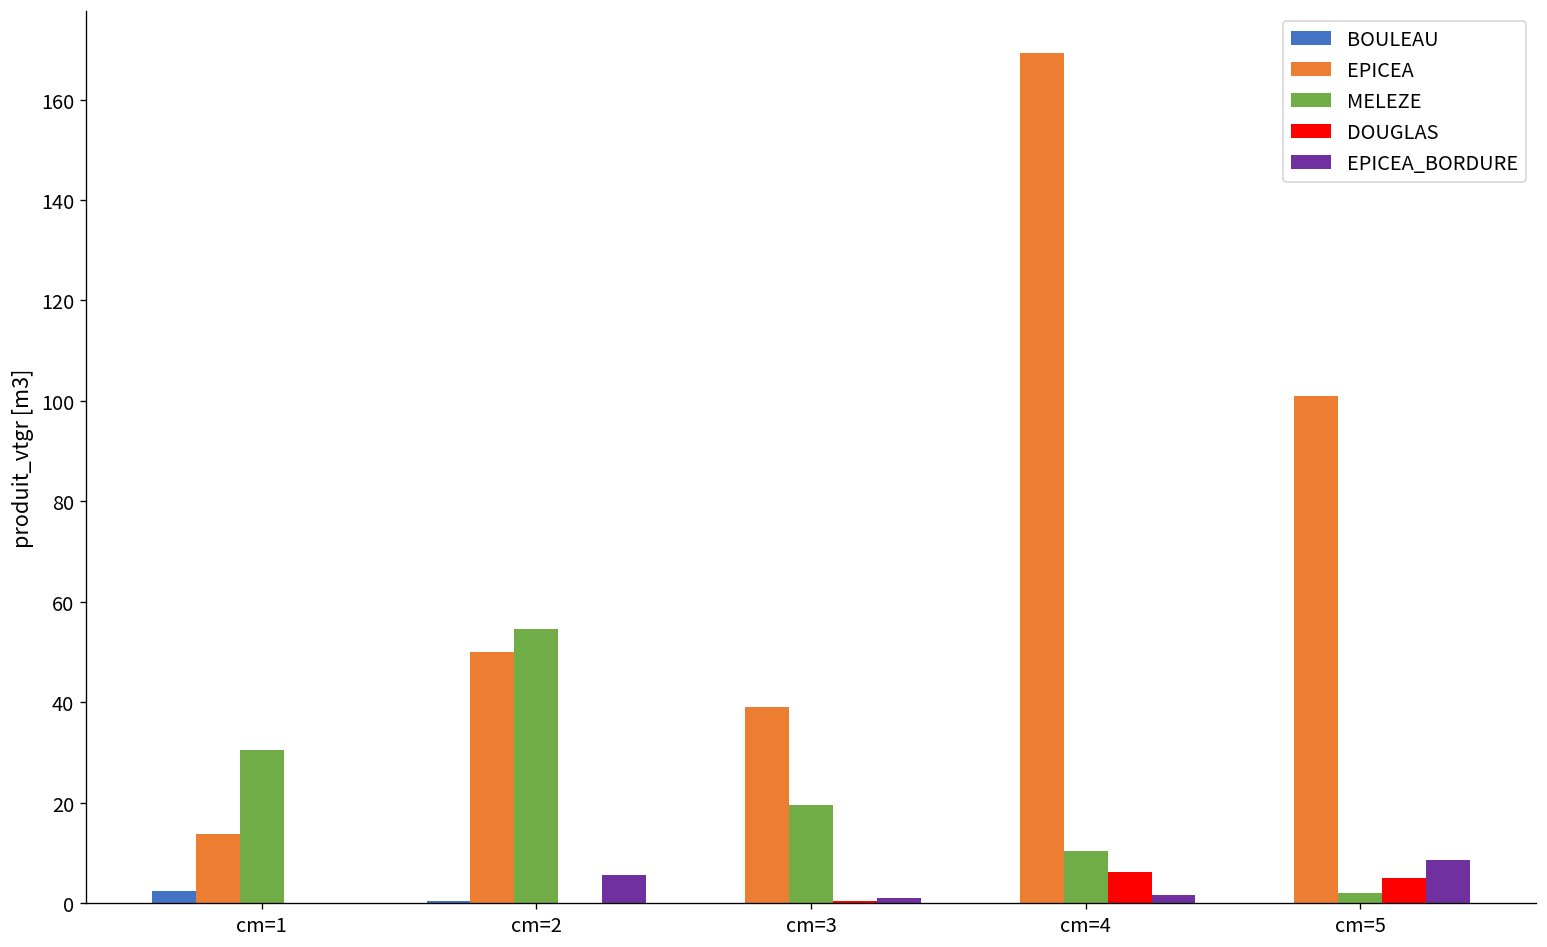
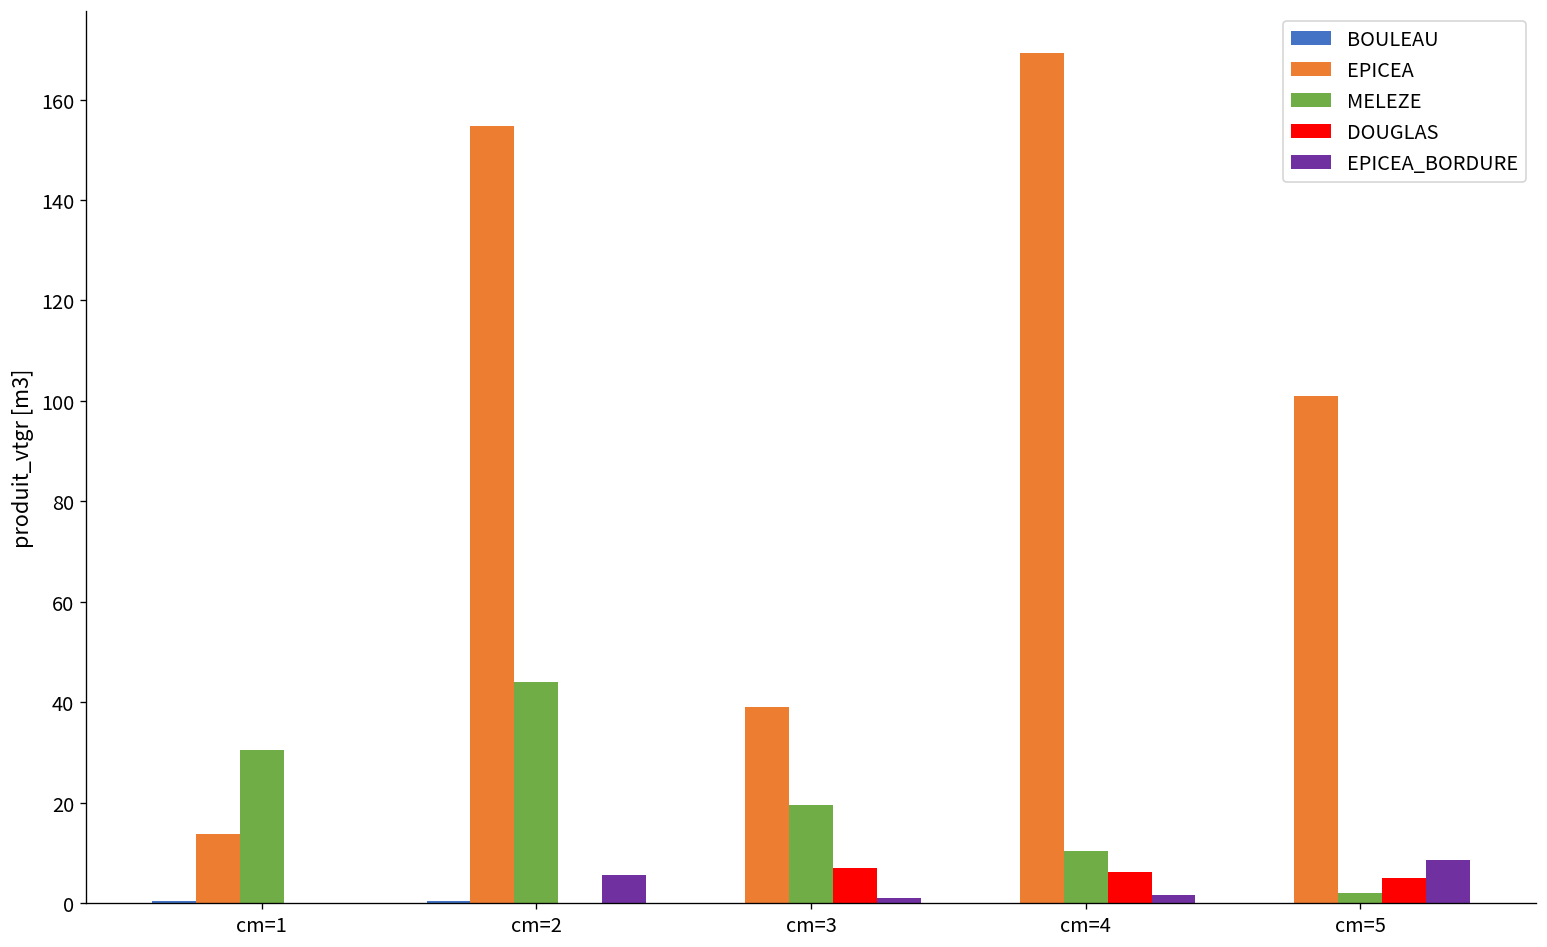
BOULEAU, cm=1: 2 -> 0
EPICEA, cm=2: 50 -> 155
MELEZE, cm=2: 55 -> 44
DOUGLAS, cm=3: 0 -> 7
